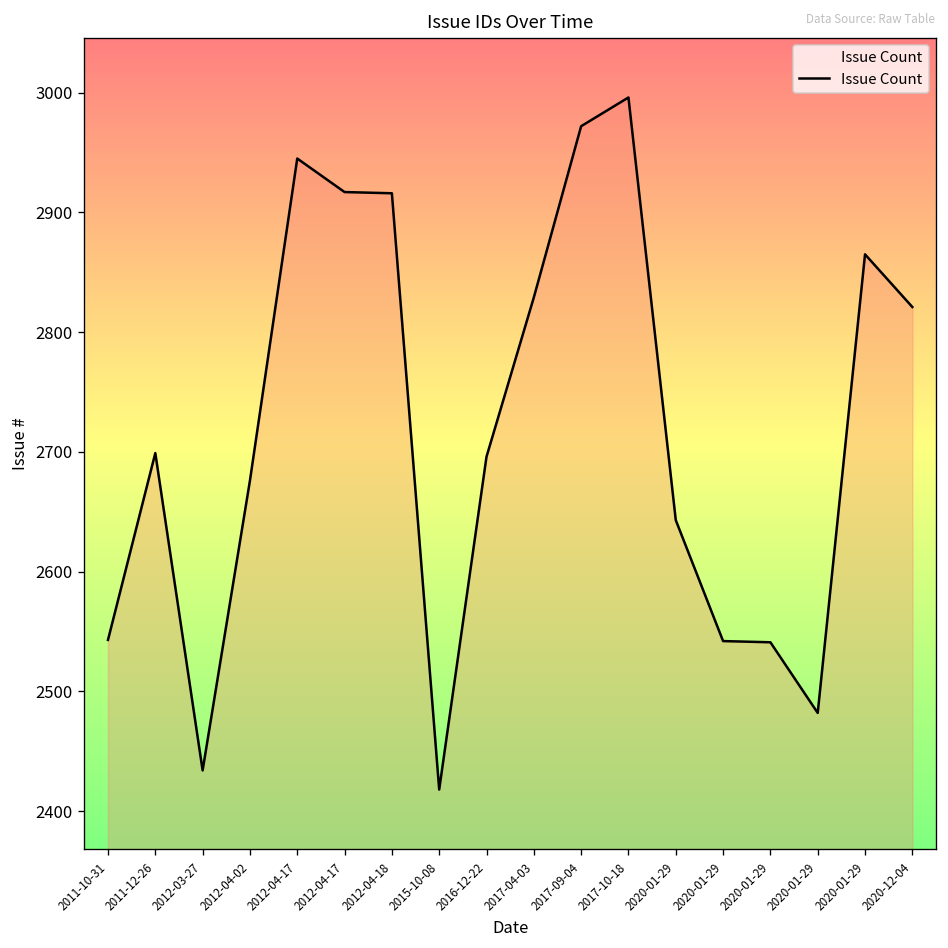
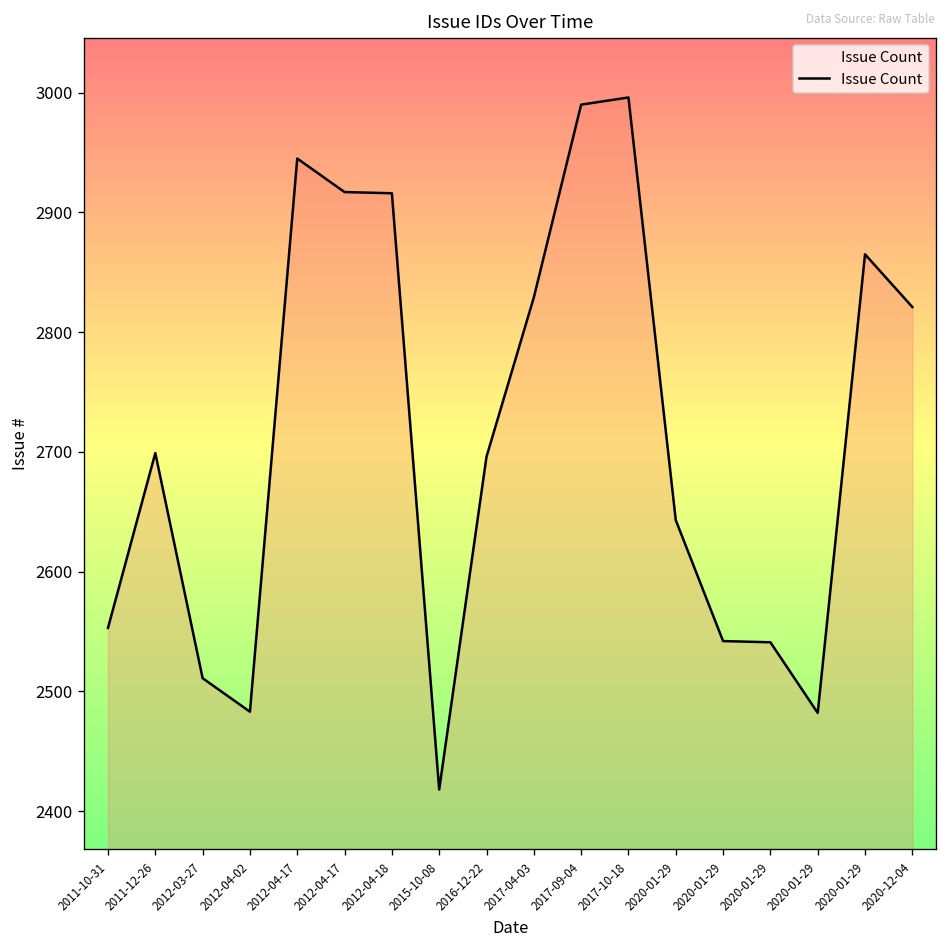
2011-10-31: 2540 -> 2550
2012-03-27: 2430 -> 2510
2012-04-02: 2680 -> 2480
2017-09-04: 2970 -> 2990
